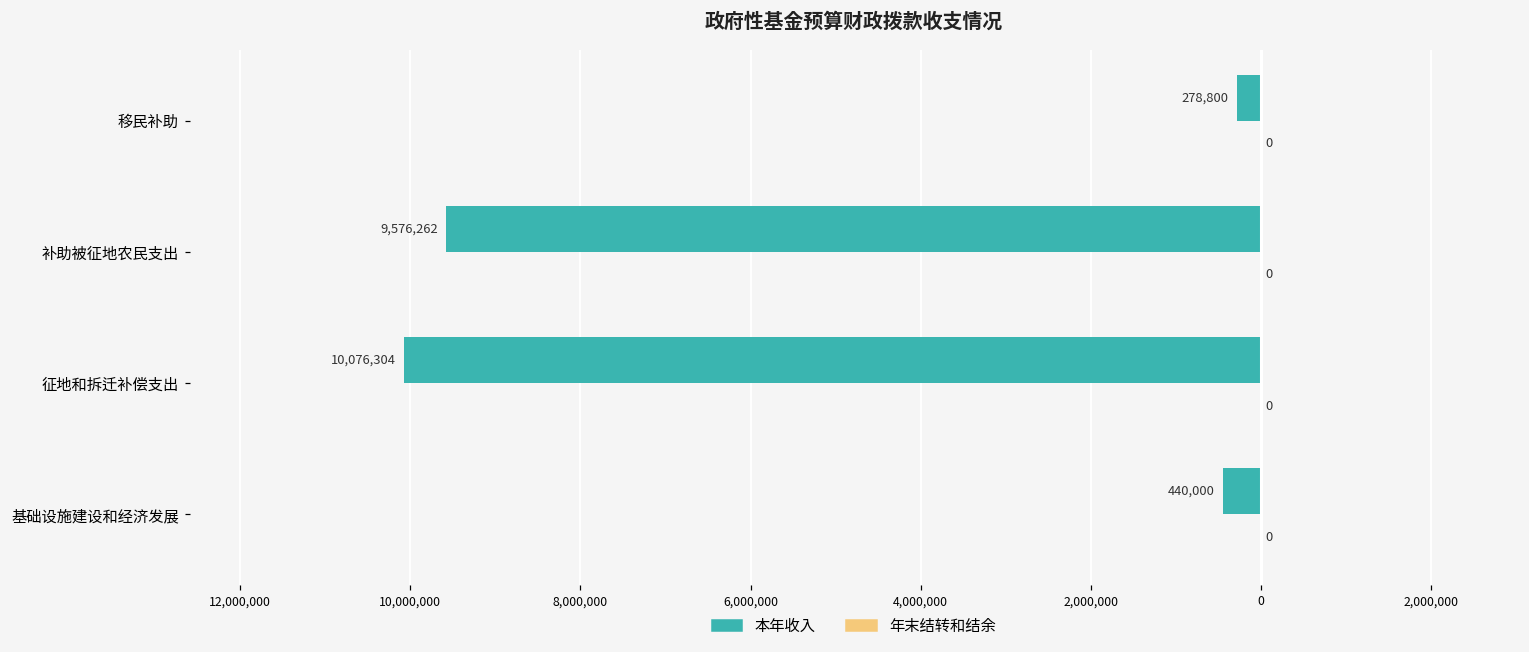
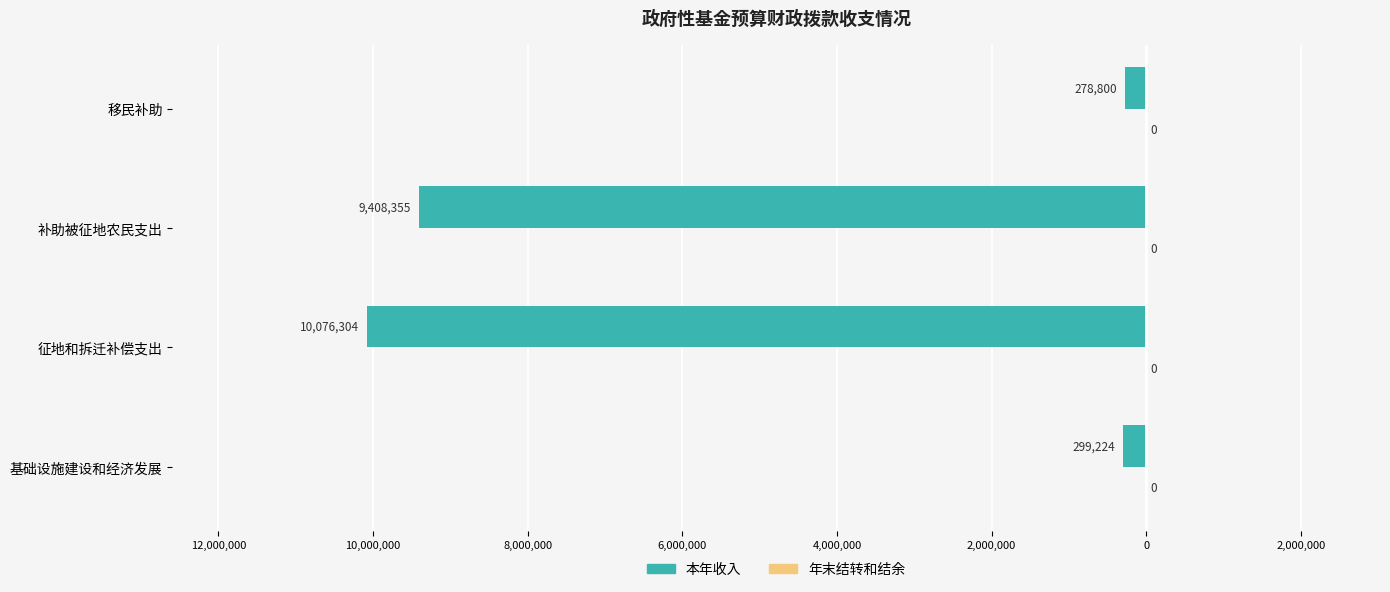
本年收入, 补助被征地农民支出: 9,576,262 -> 9,408,355
本年收入, 基础设施建设和经济发展: 440,000 -> 299,224
